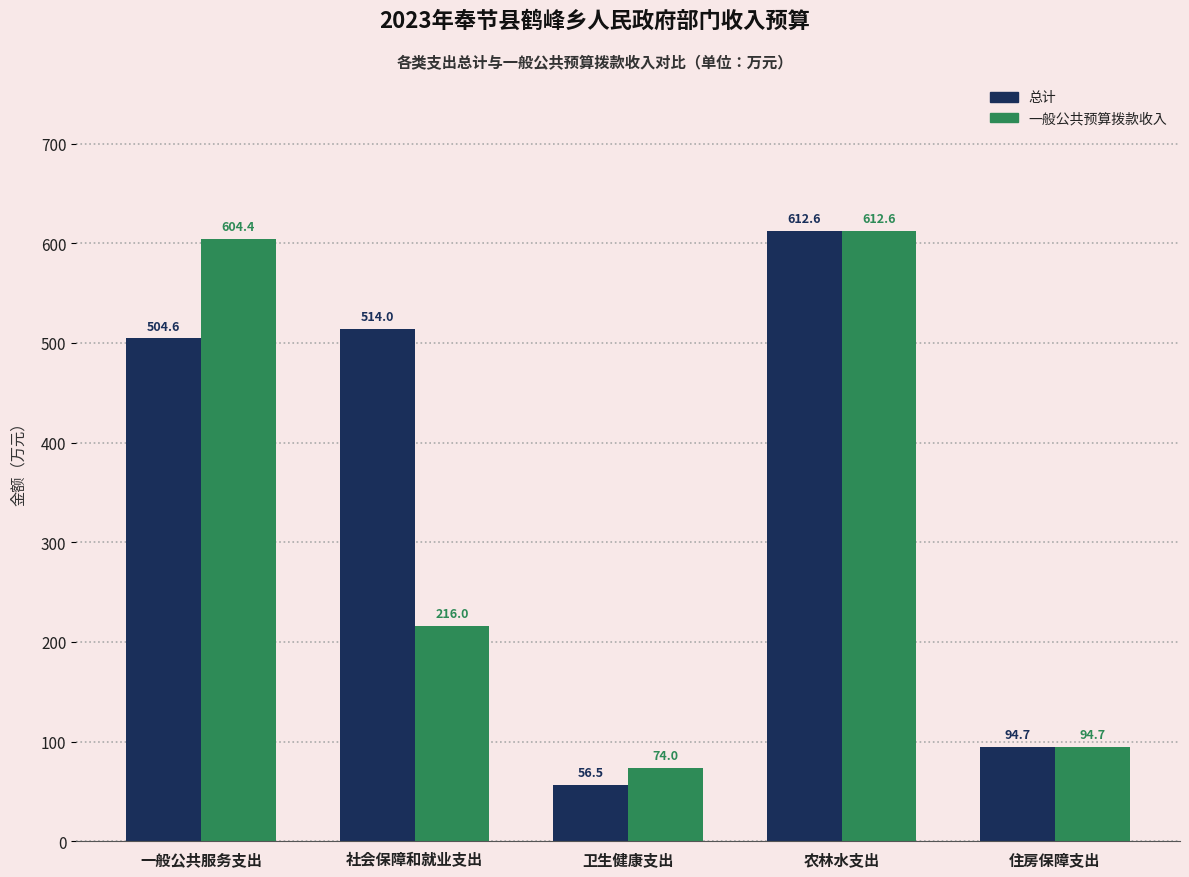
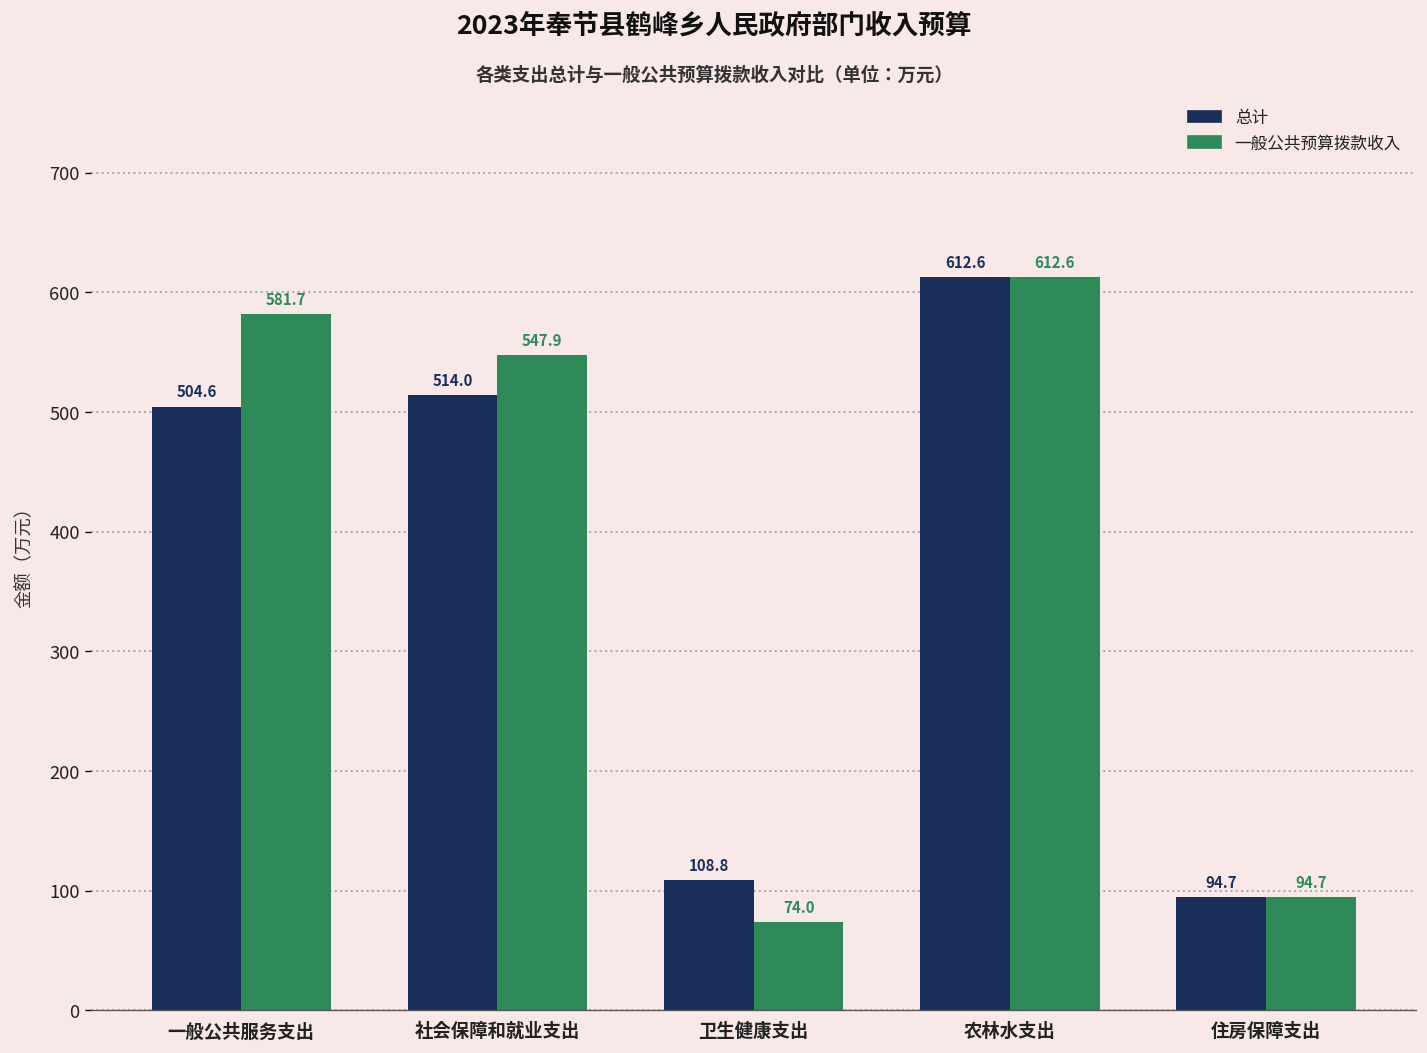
一般公共预算拨款收入, 一般公共服务支出: 604.4 -> 581.7
一般公共预算拨款收入, 社会保障和就业支出: 216.0 -> 547.9
总计, 卫生健康支出: 56.5 -> 108.8
